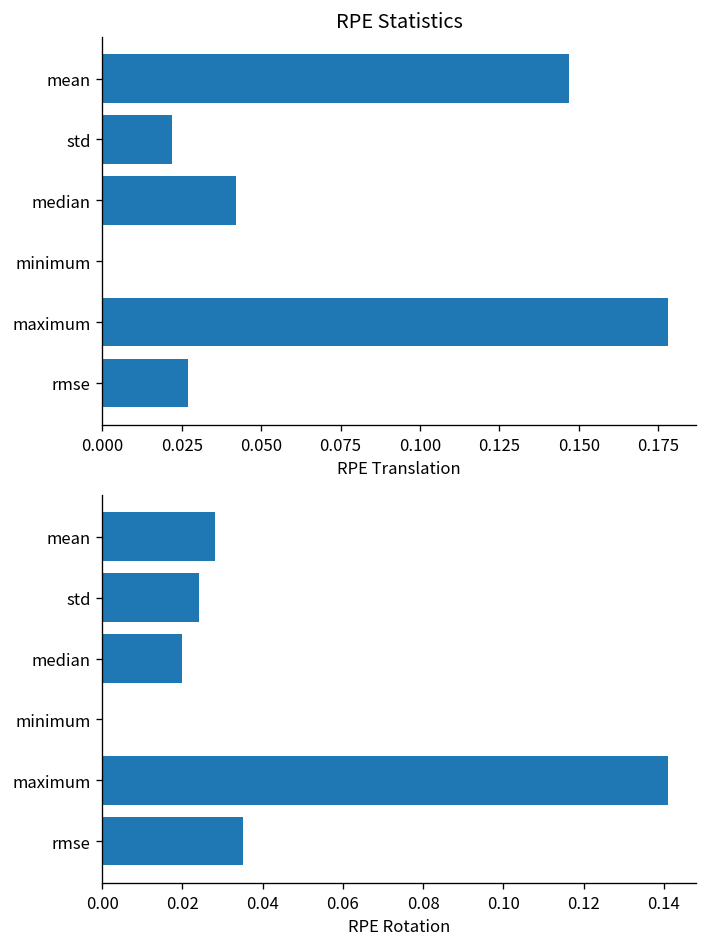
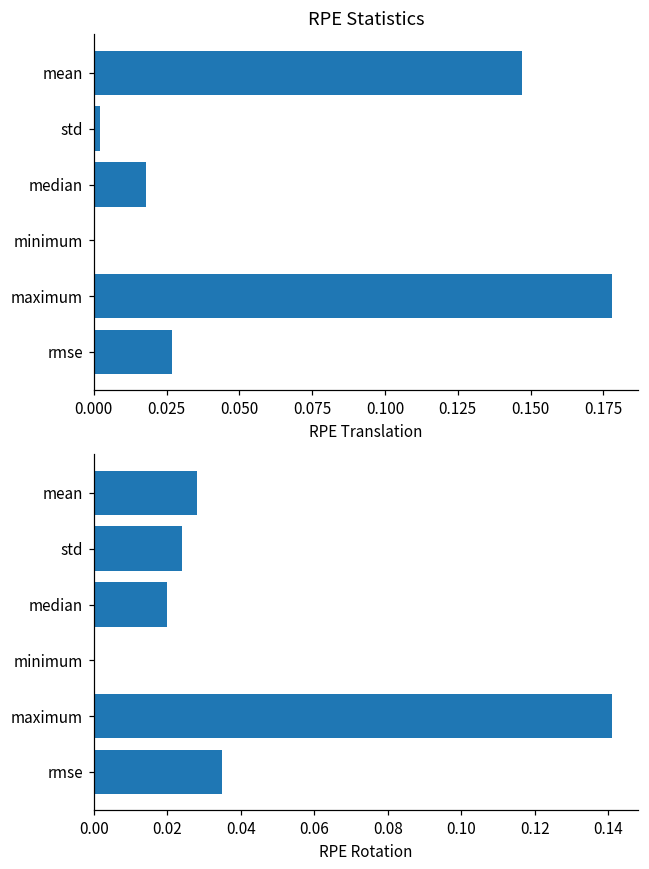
RPE Statistics, std: 0.022 -> 0.002
RPE Statistics, median: 0.042 -> 0.018
